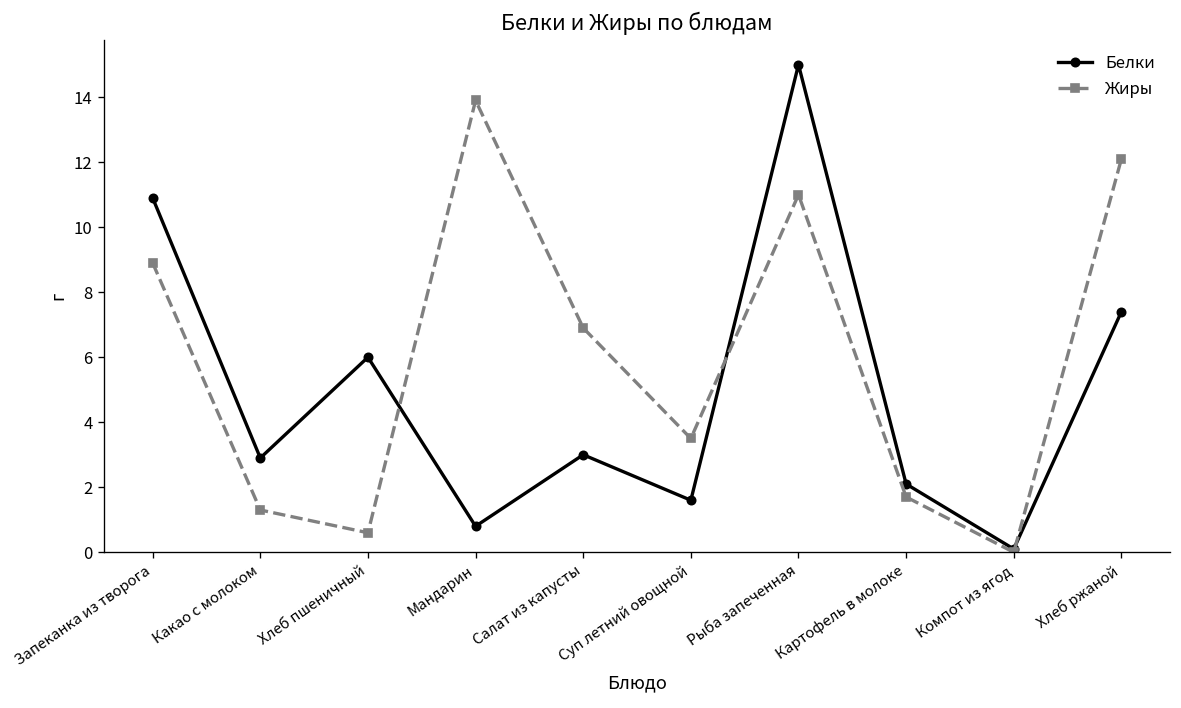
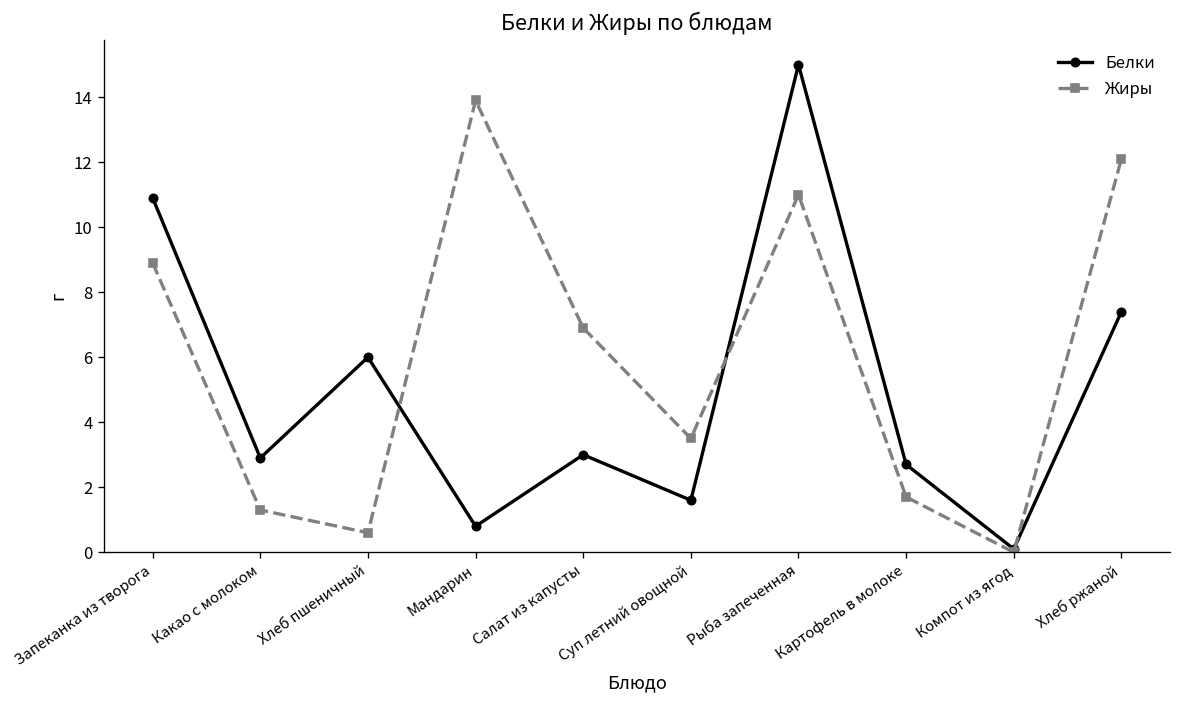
Белки, Картофель в молоке: 2.1 -> 2.7
